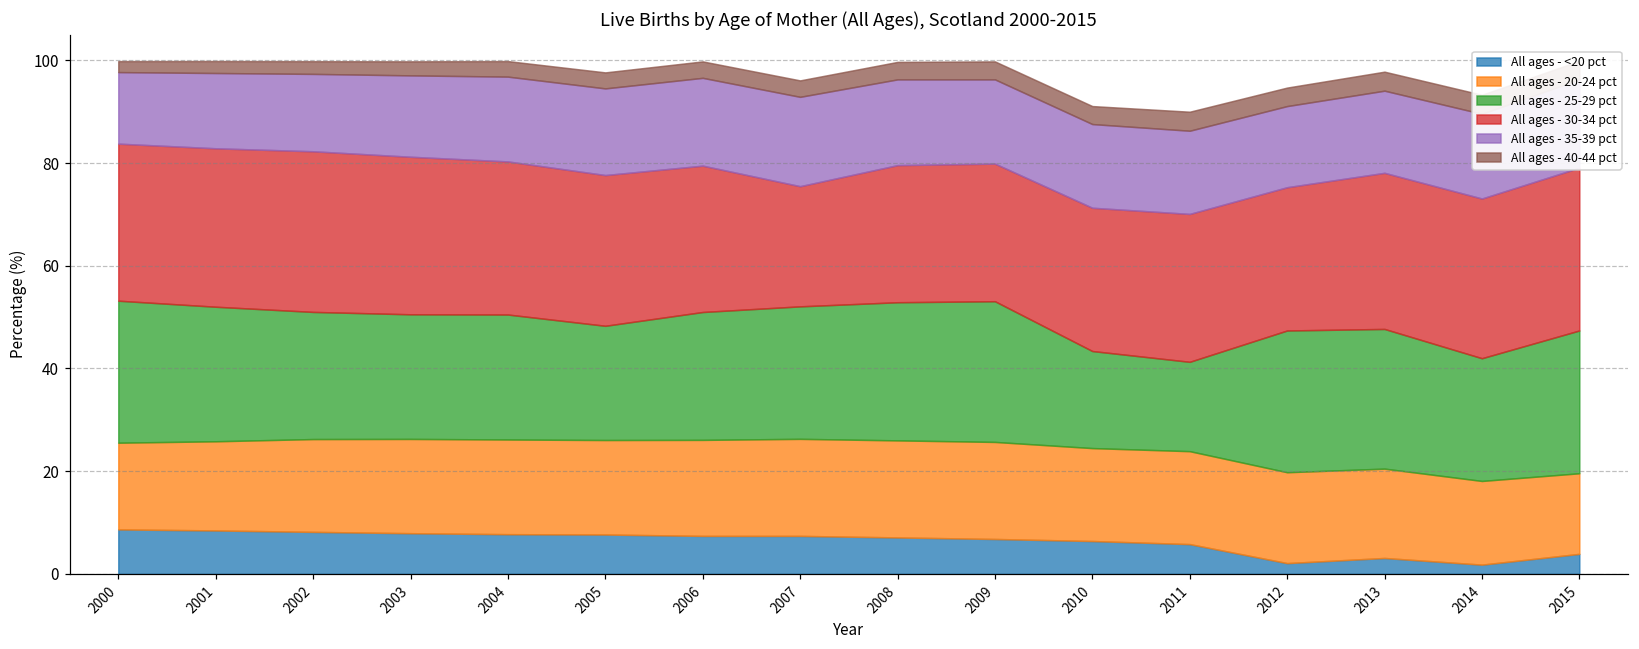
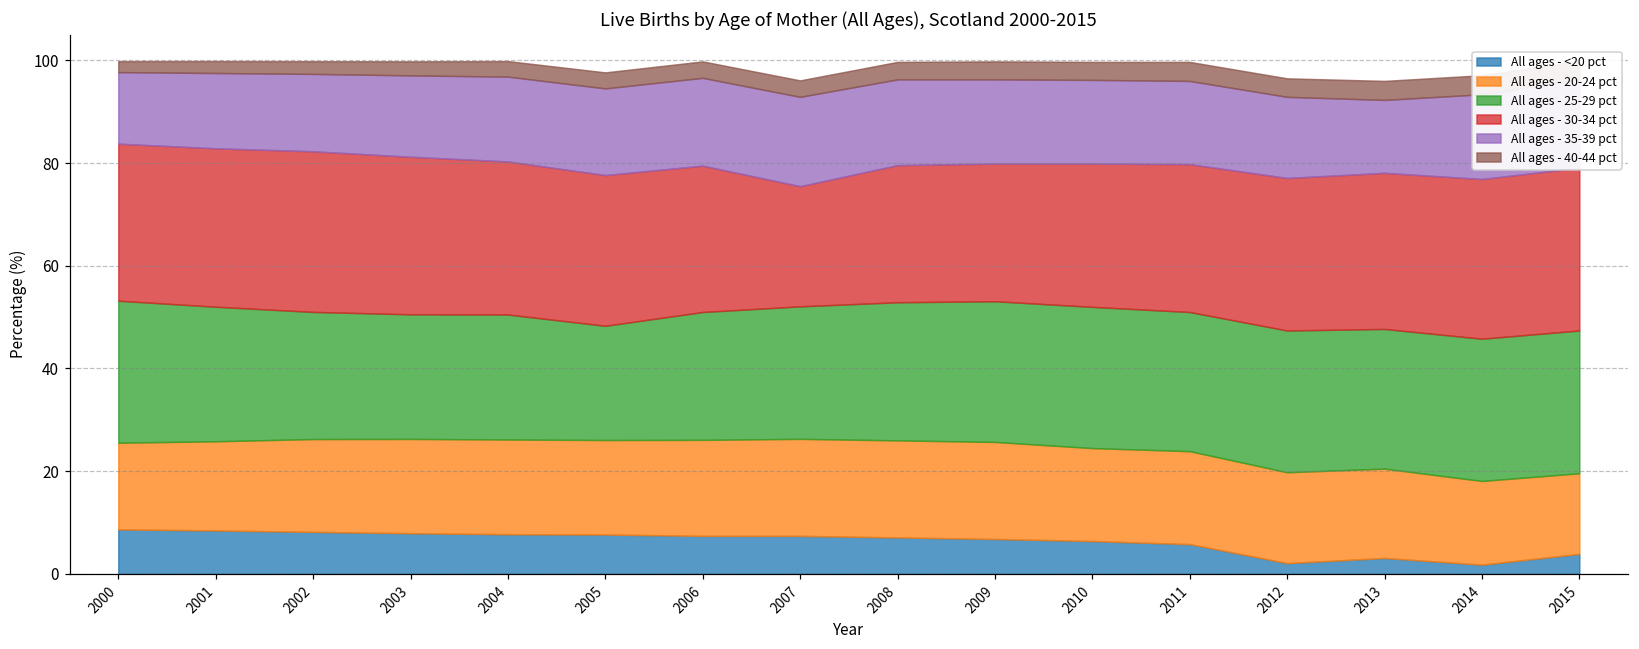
All ages - 25-29 pct, 2010: 19 -> 28
All ages - 25-29 pct, 2011: 17 -> 27
All ages - 30-34 pct, 2012: 28 -> 30
All ages - 35-39 pct, 2013: 16 -> 14
All ages - 25-29 pct, 2014: 24 -> 28
